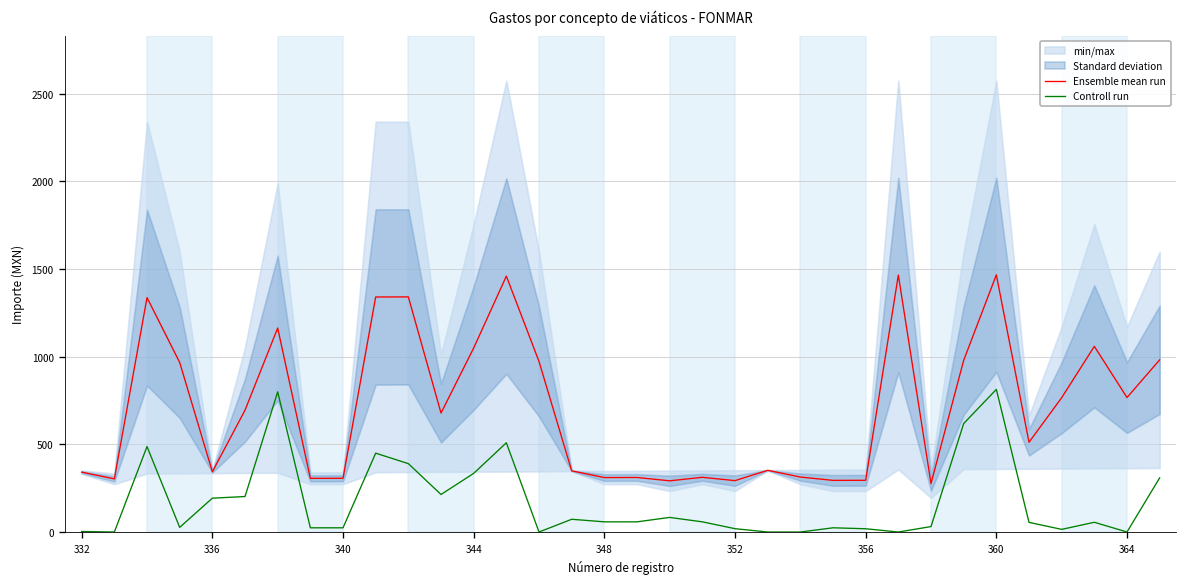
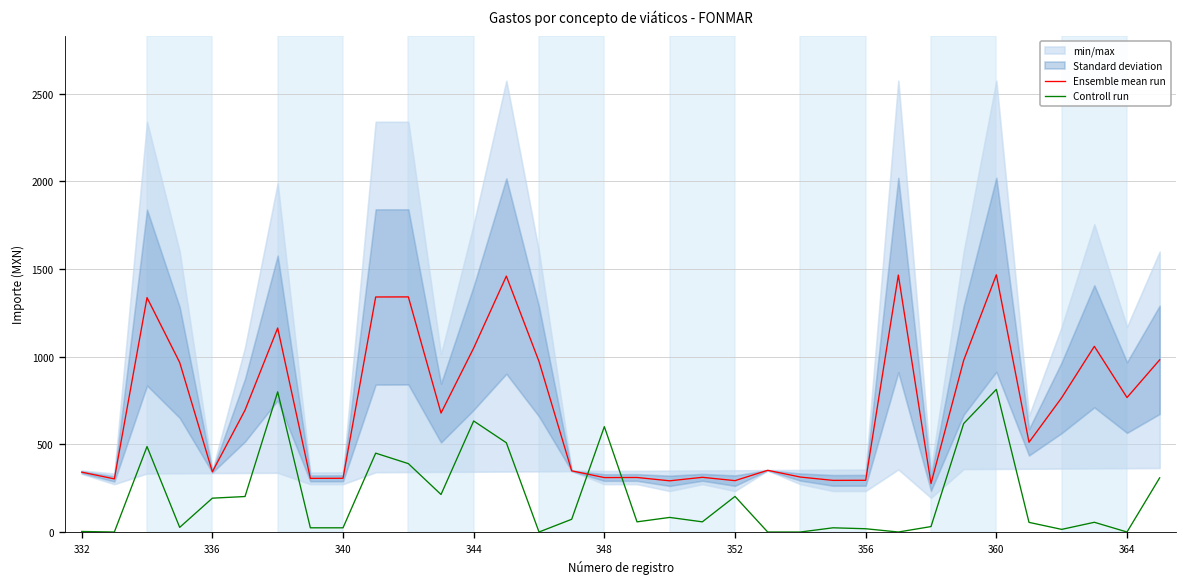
Controll run, 344: 330 -> 630
Controll run, 348: 60 -> 600
Controll run, 352: 20 -> 200
